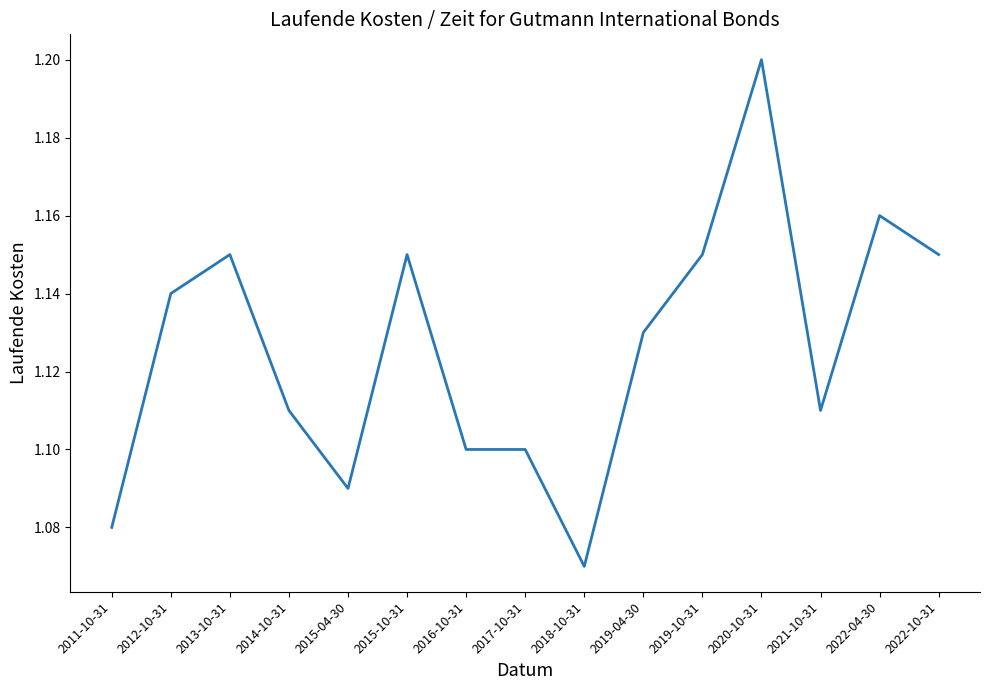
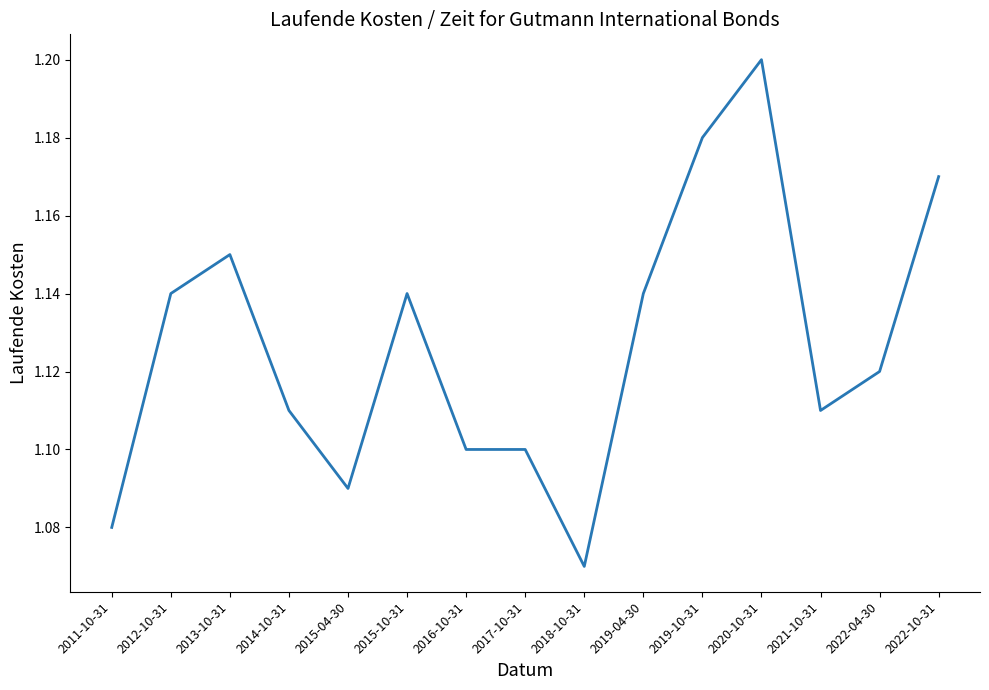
2015-10-31: 1.15 -> 1.14
2019-04-30: 1.13 -> 1.14
2019-10-31: 1.15 -> 1.18
2022-04-30: 1.16 -> 1.12
2022-10-31: 1.15 -> 1.17
